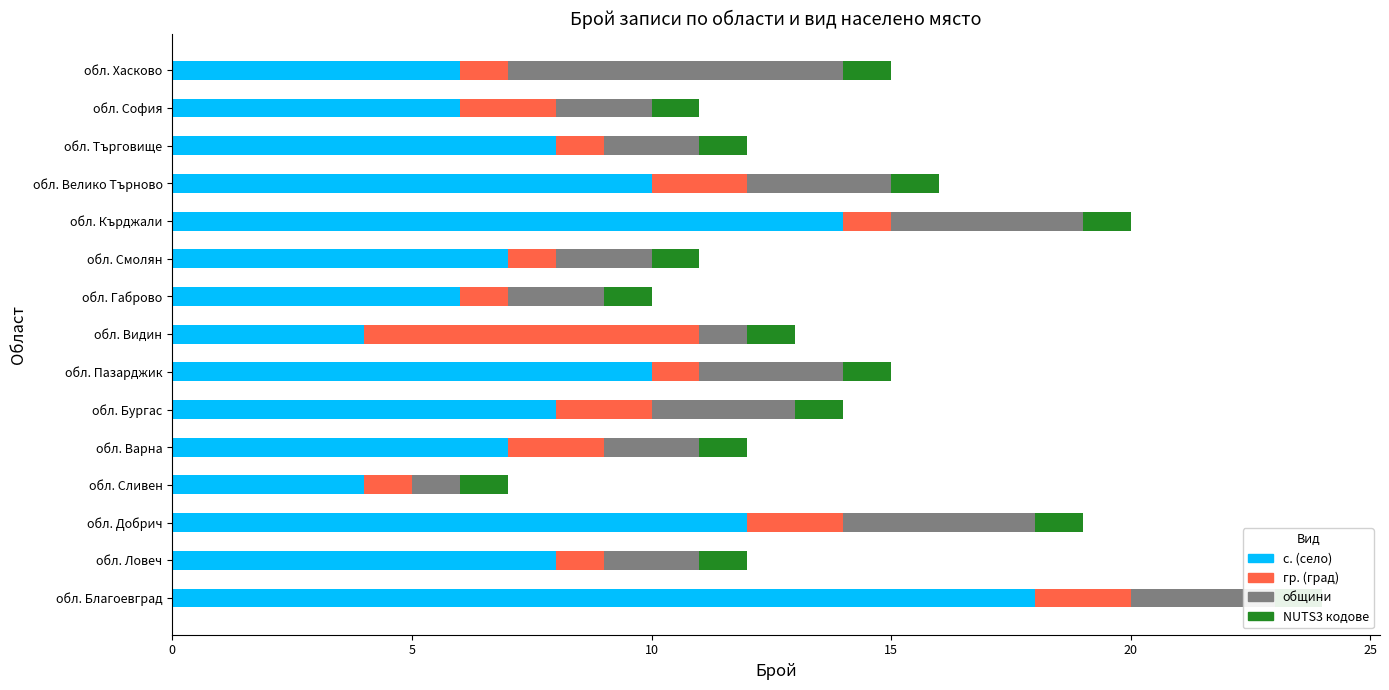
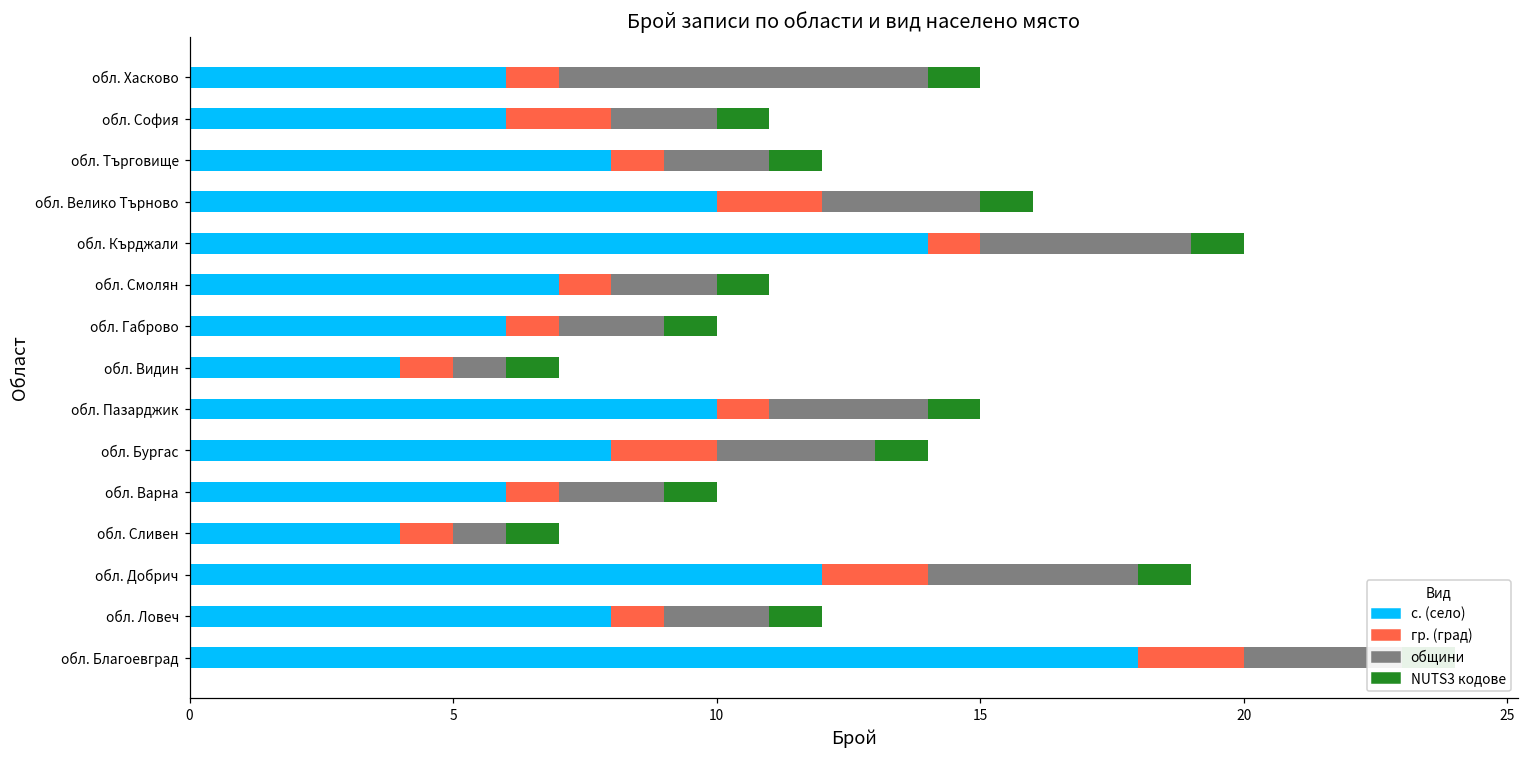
гр. (град), обл. Видин: 7 -> 1
с. (село), обл. Варна: 7 -> 6
гр. (град), обл. Варна: 2 -> 1
